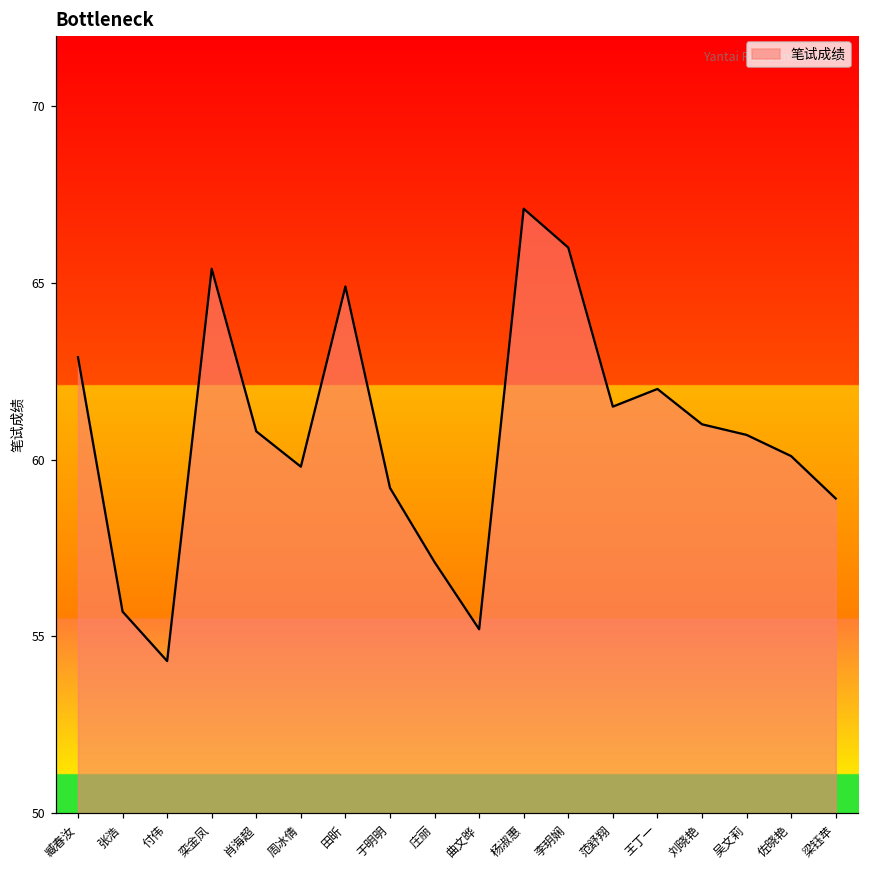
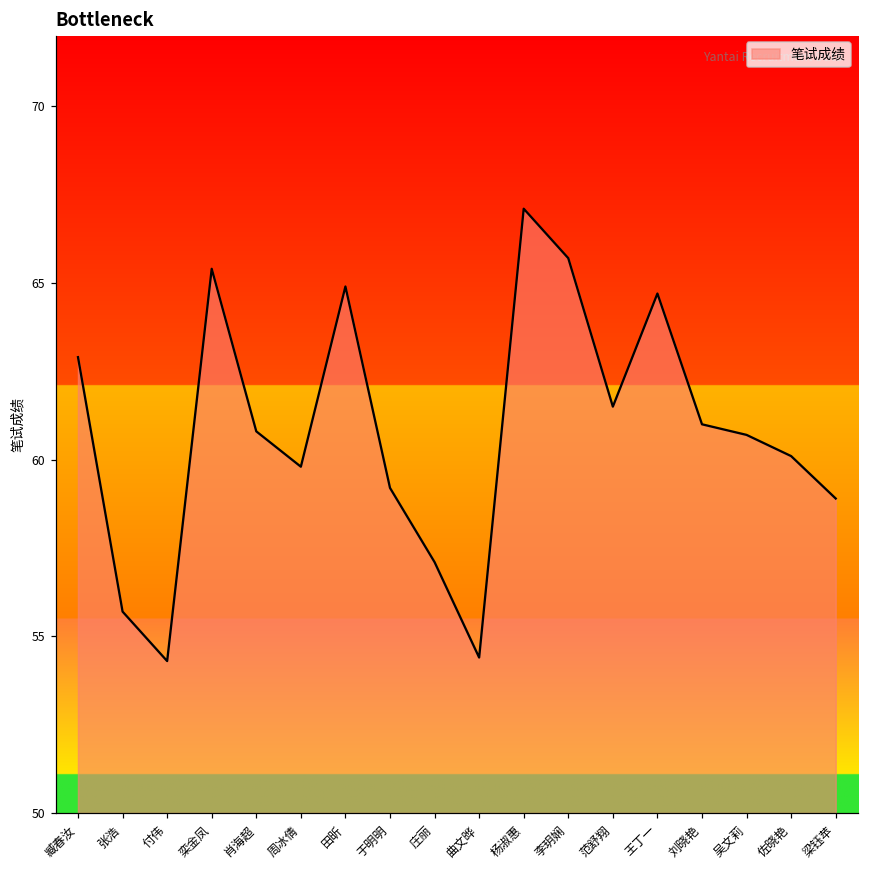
曲文晔: 55.2 -> 54.4
李玥娴: 66.0 -> 65.7
王丁一: 62.0 -> 64.7
